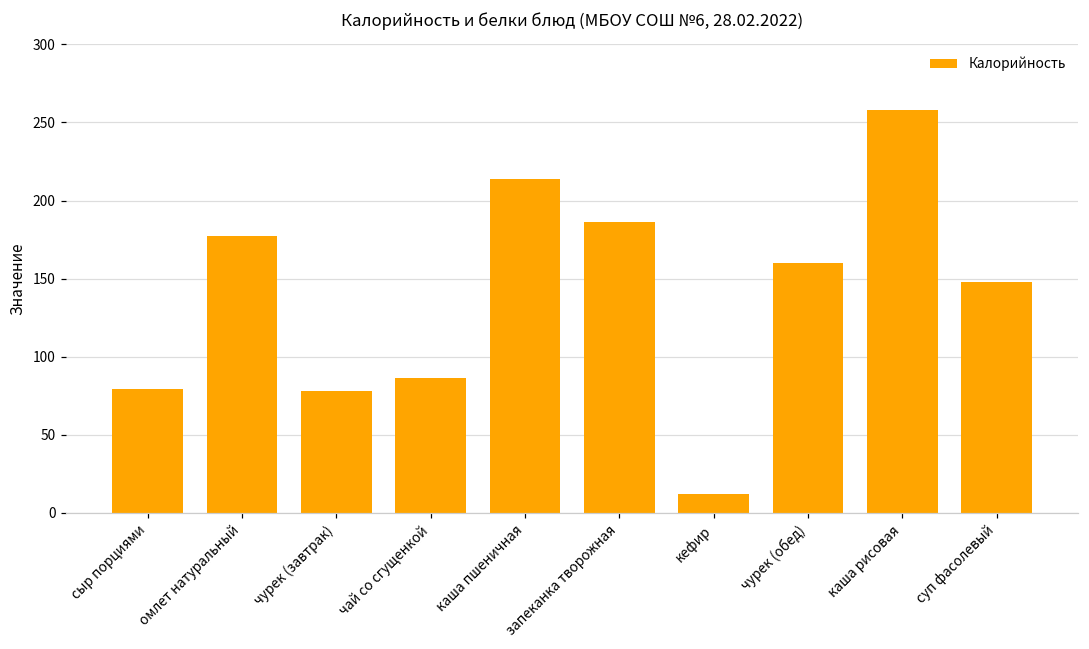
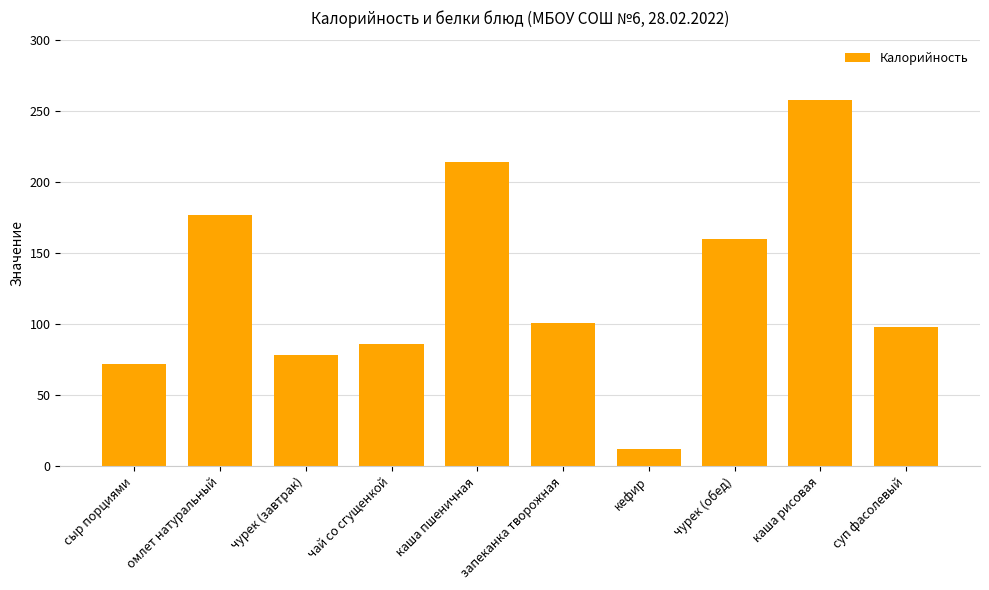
сыр порциями: 79 -> 72
запеканка творожная: 186 -> 101
суп фасолевый: 148 -> 98
